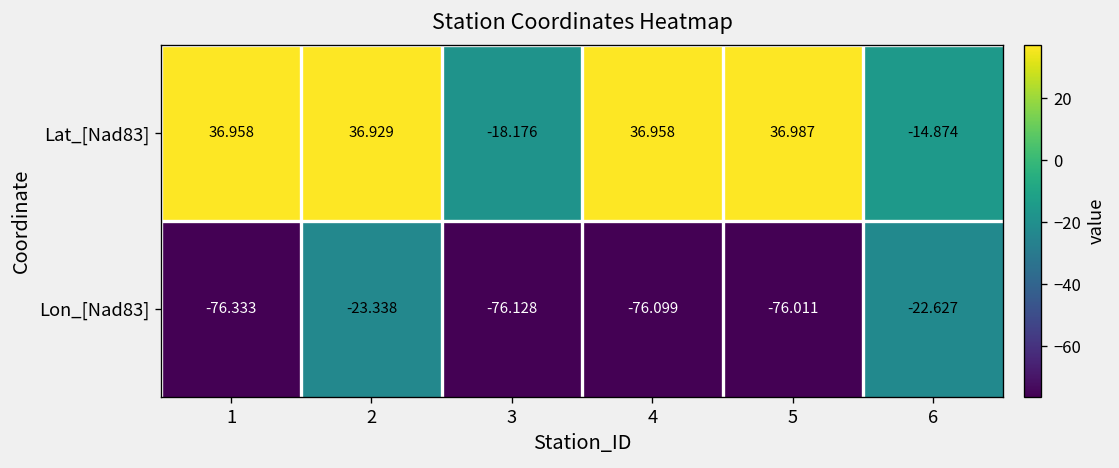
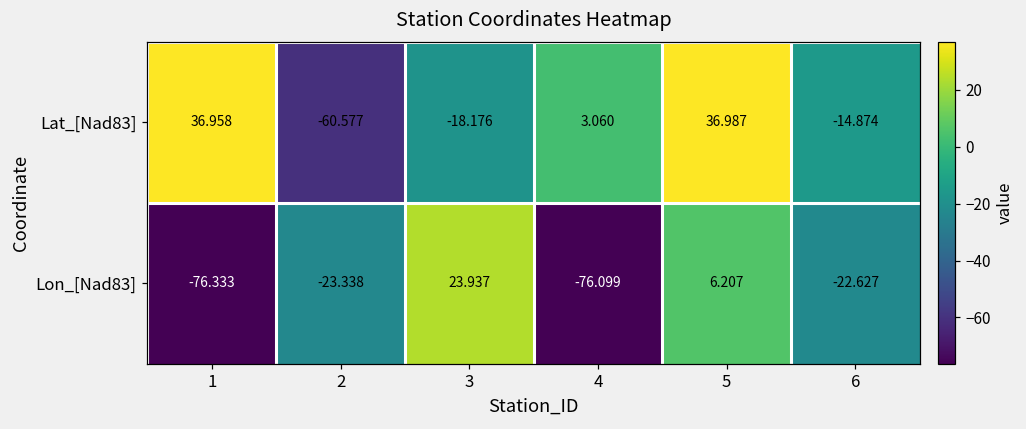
Lat_[Nad83], 2: 36.929 -> -60.577
Lat_[Nad83], 4: 36.958 -> 3.060
Lon_[Nad83], 3: -76.128 -> 23.937
Lon_[Nad83], 5: -76.011 -> 6.207
